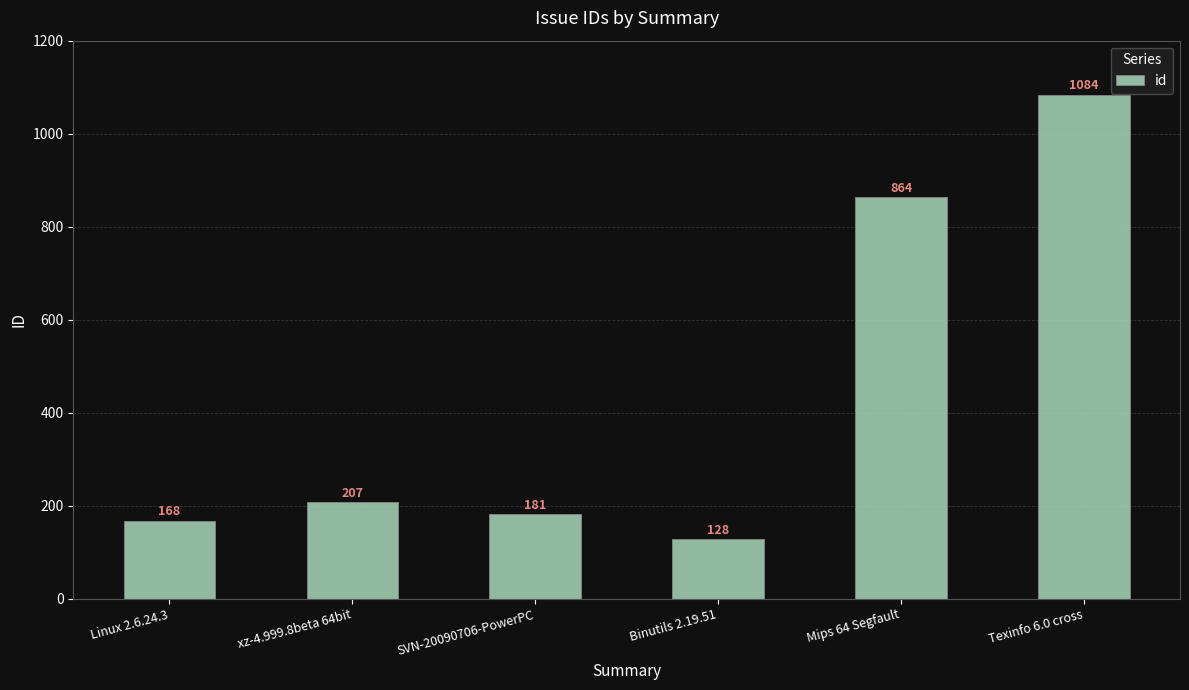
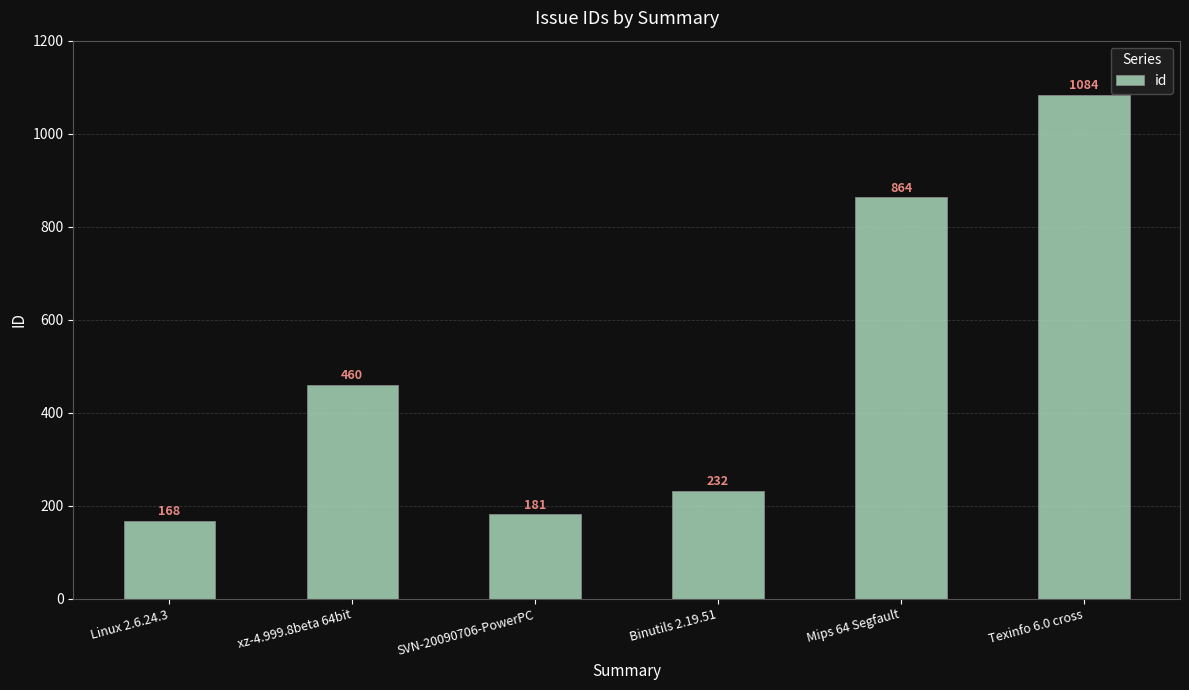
xz-4.999.8beta 64bit: 207 -> 460
Binutils 2.19.51: 128 -> 232
